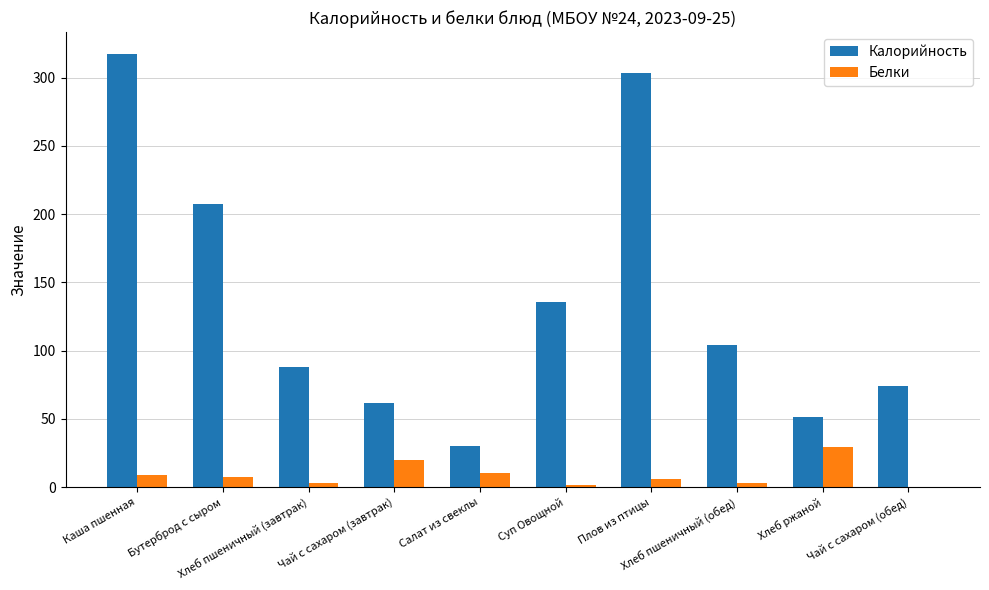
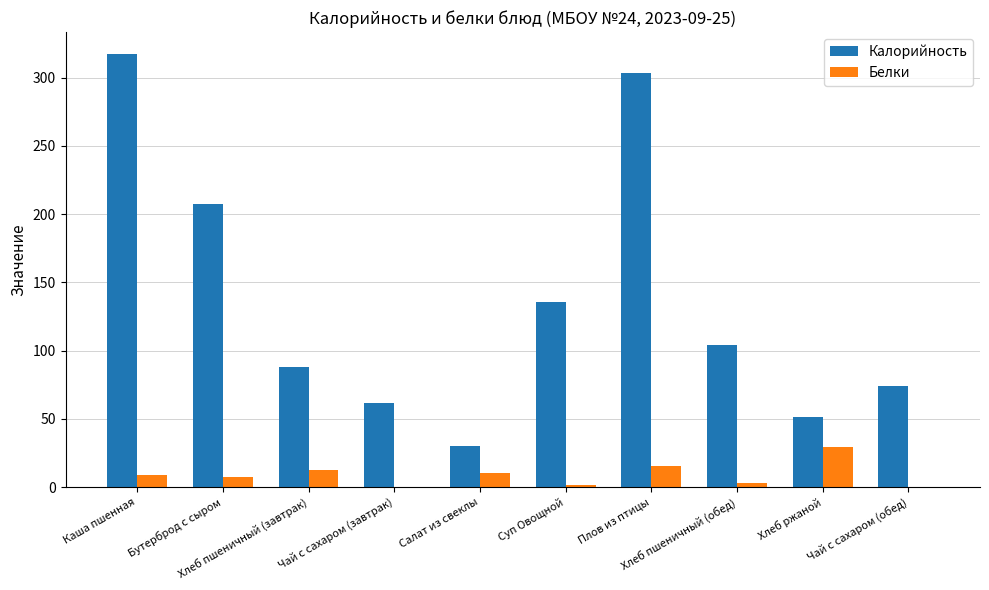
Белки, Хлеб пшеничный (завтрак): 3 -> 13
Белки, Чай с сахаром (завтрак): 20 -> 0
Белки, Плов из птицы: 6 -> 16
